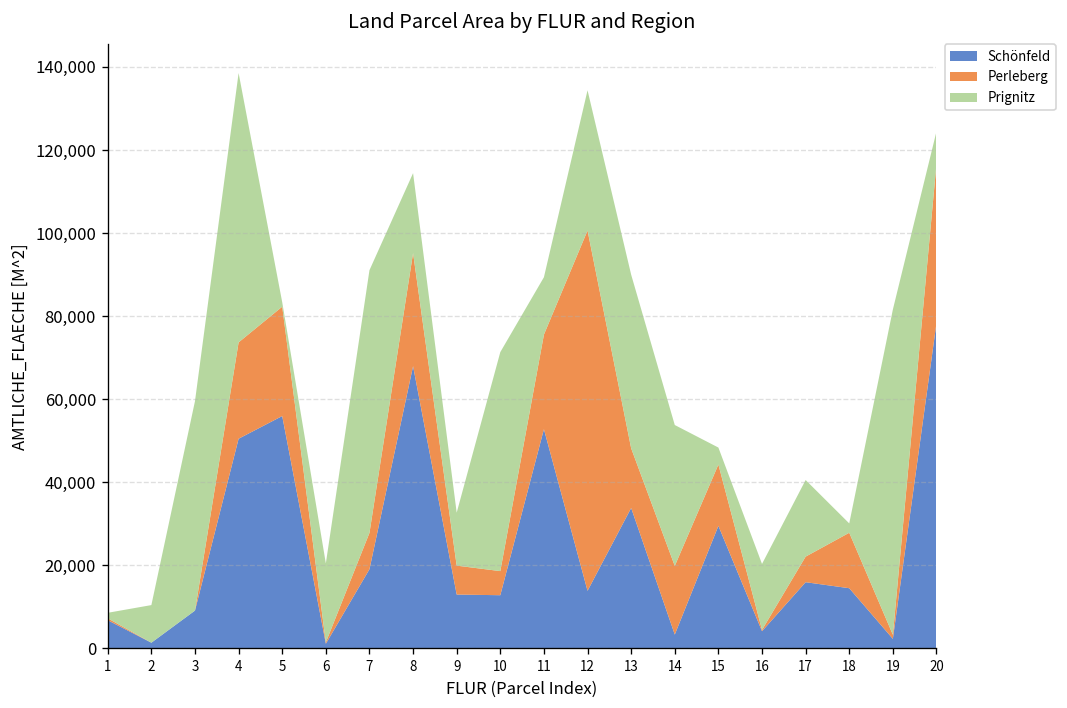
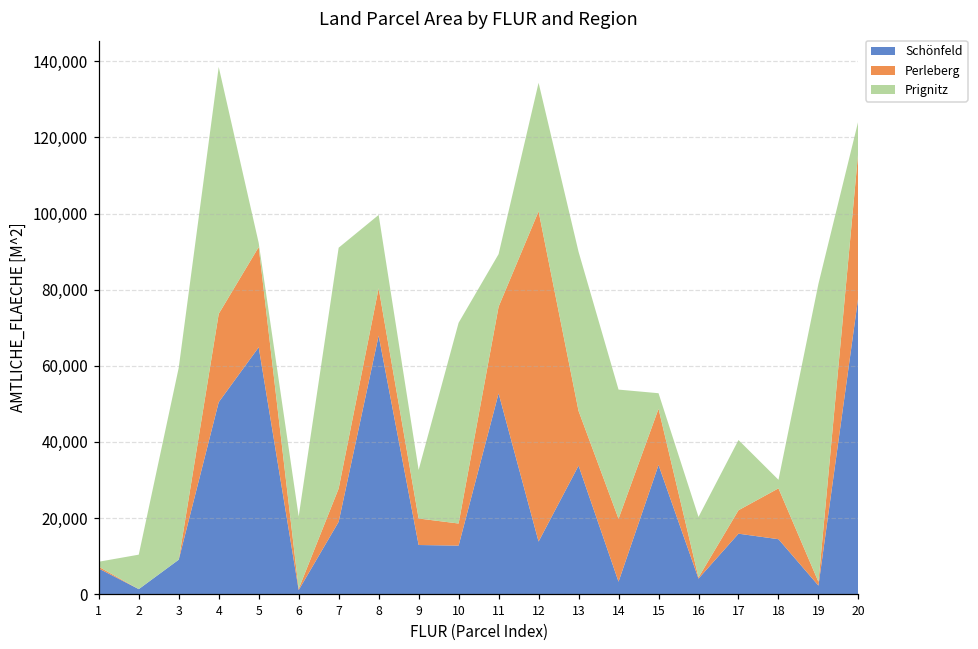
Schönfeld, 5: 56,000 -> 65,000
Perleberg, 8: 27,000 -> 12,000
Schönfeld, 15: 29,000 -> 34,000
